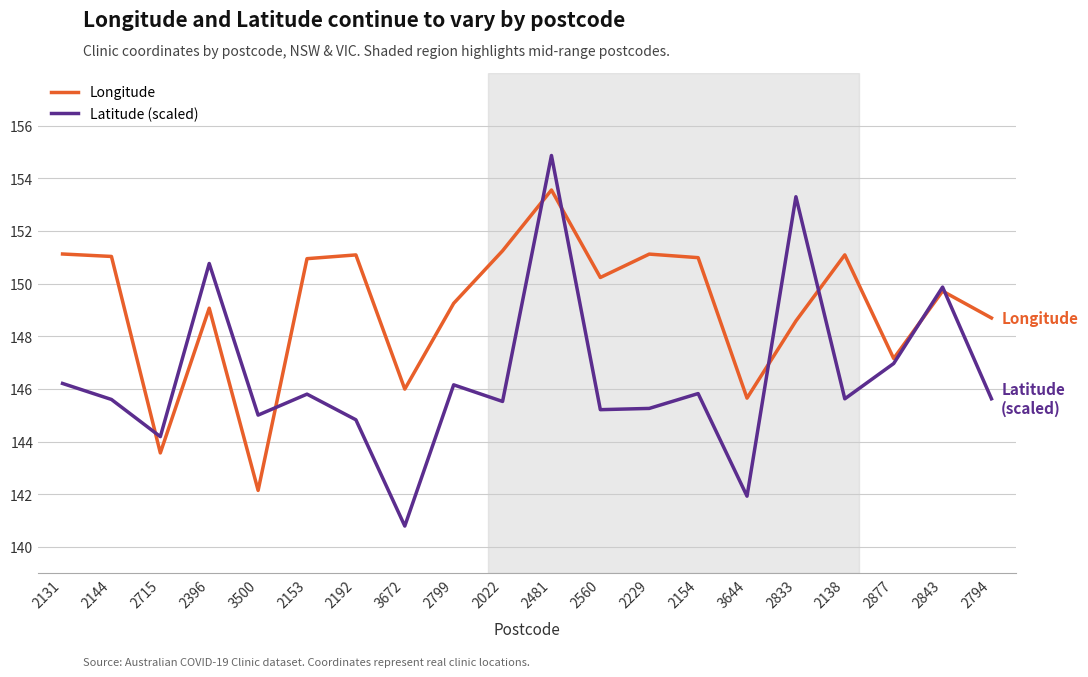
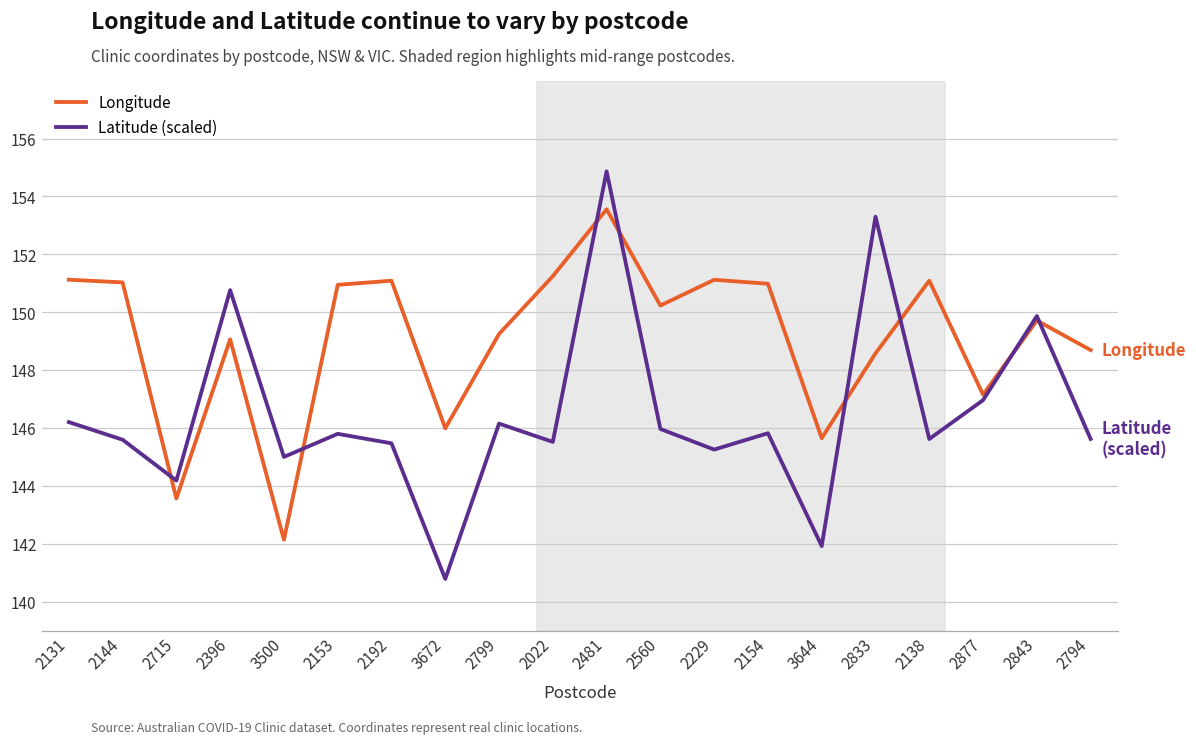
Latitude (scaled), 2192: 144.8 -> 145.5
Latitude (scaled), 2560: 145.2 -> 146.0
